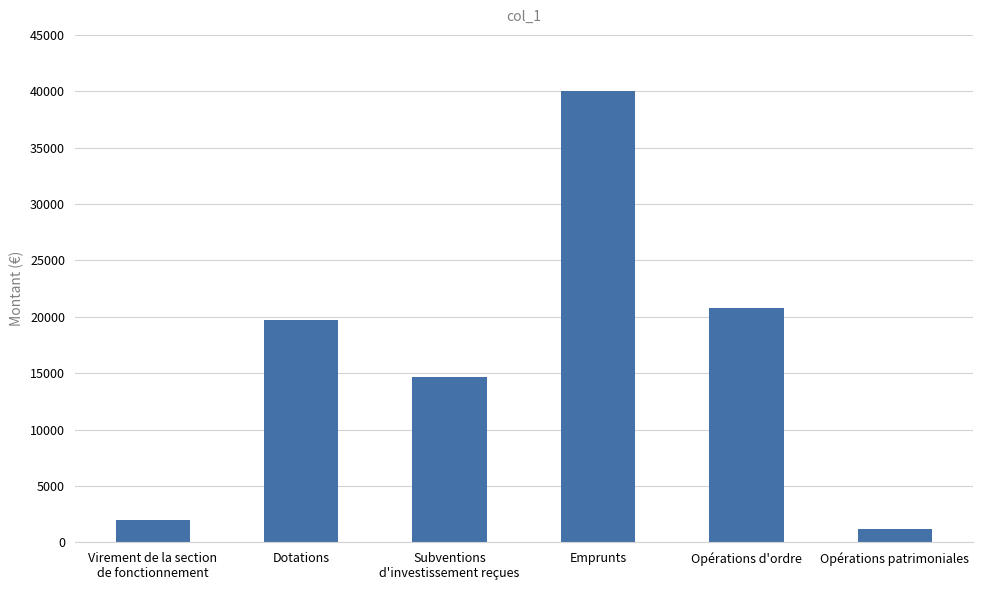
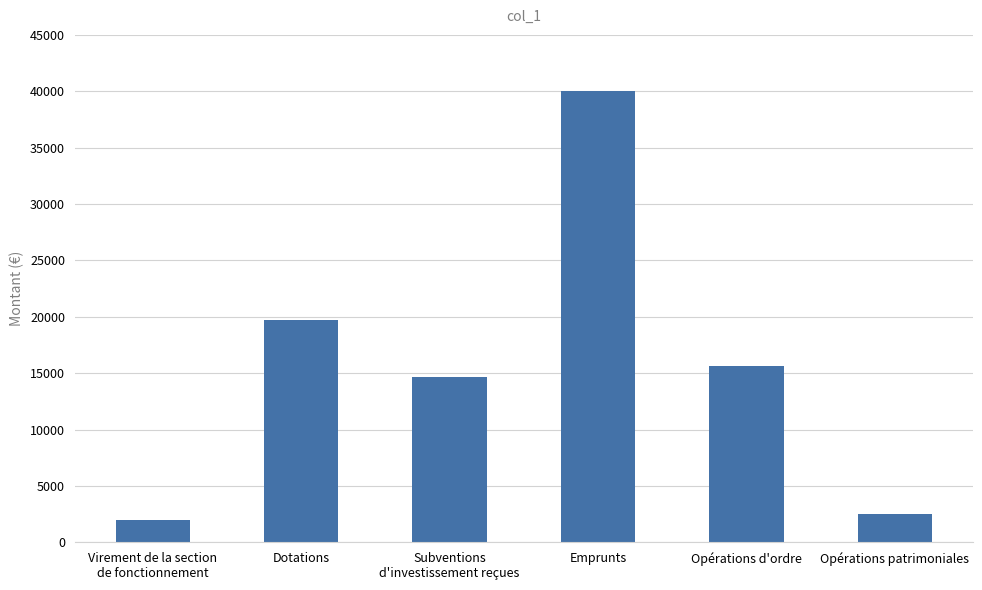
Opérations d'ordre: 20800 -> 15600
Opérations patrimoniales: 1200 -> 2500
